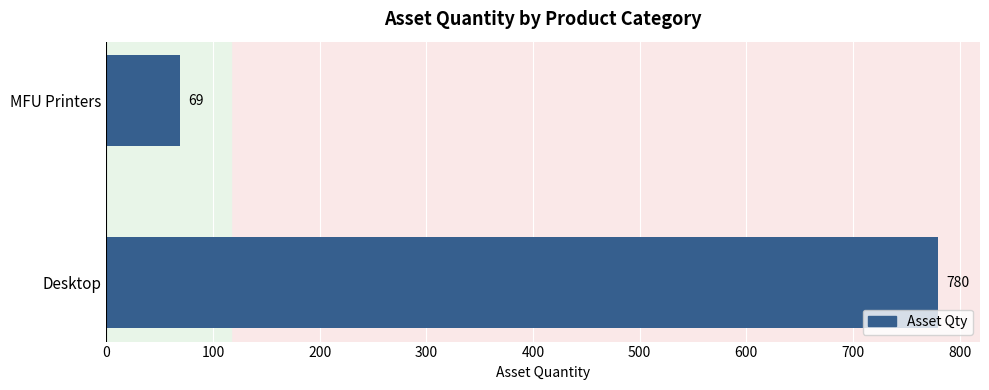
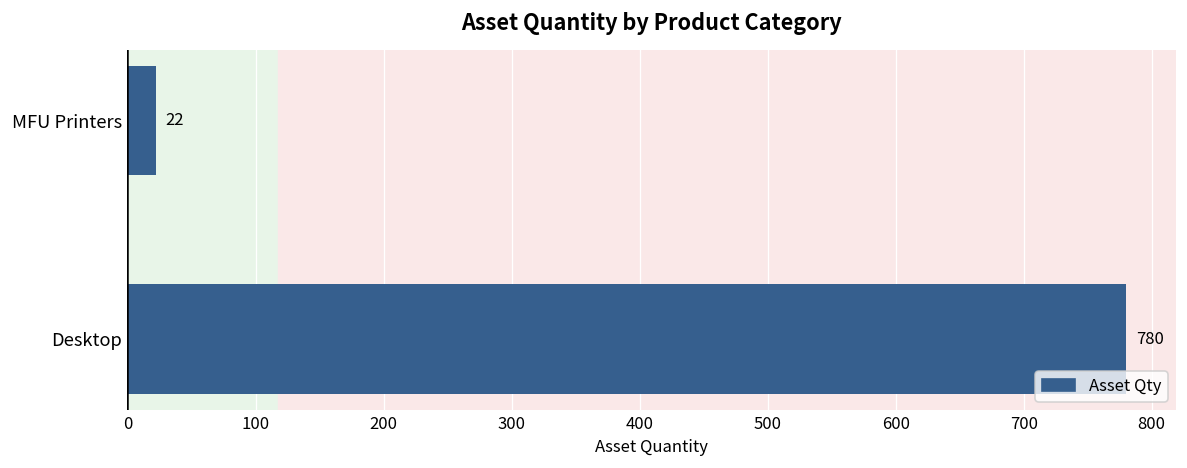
MFU Printers: 69 -> 22
